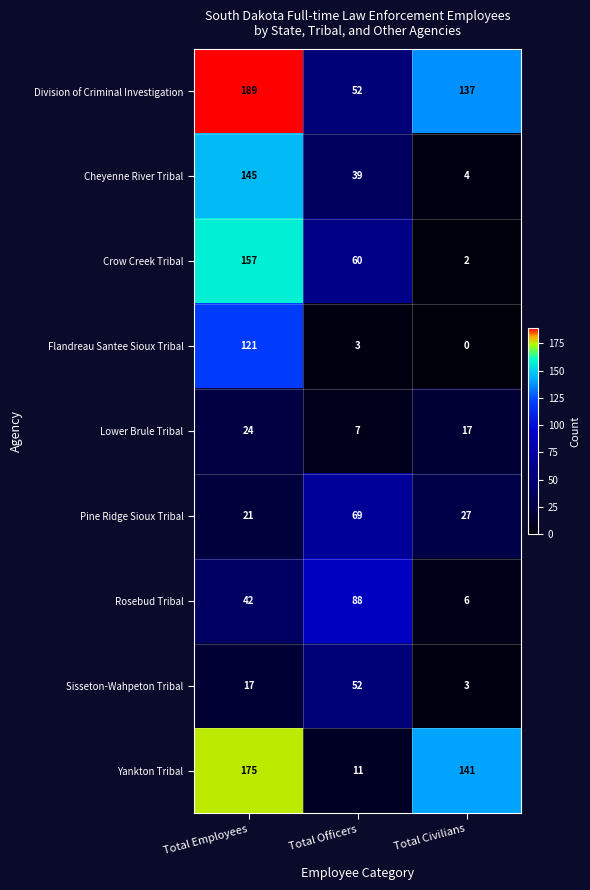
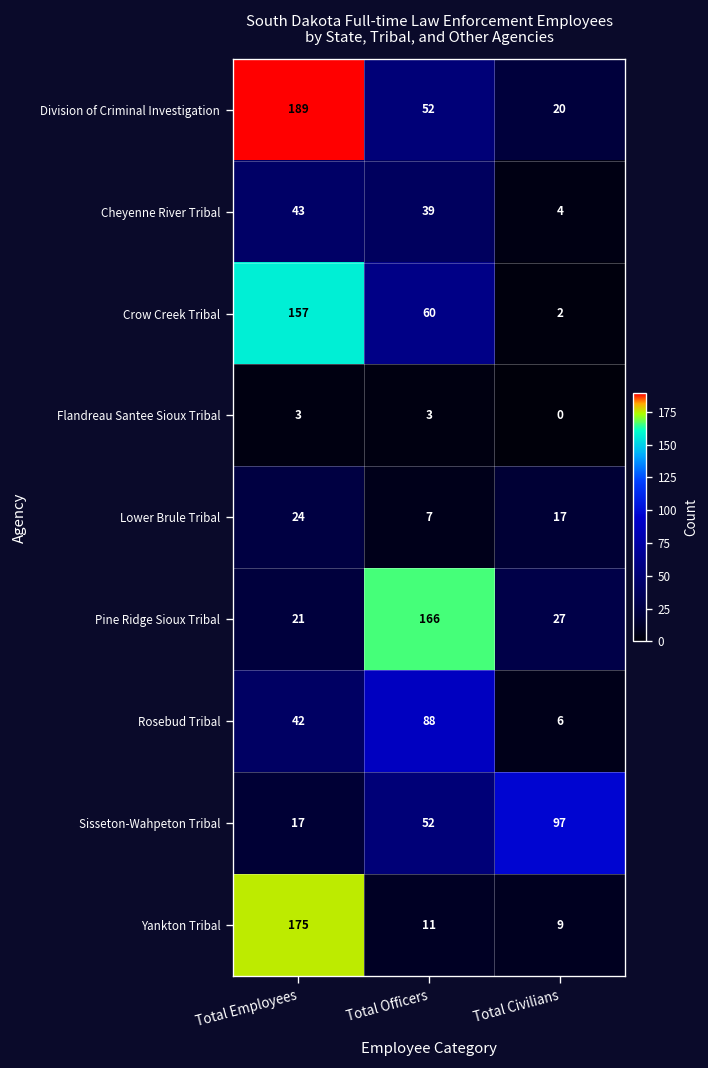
Division of Criminal Investigation, Total Civilians: 137 -> 20
Cheyenne River Tribal, Total Employees: 145 -> 43
Flandreau Santee Sioux Tribal, Total Employees: 121 -> 3
Pine Ridge Sioux Tribal, Total Officers: 69 -> 166
Sisseton-Wahpeton Tribal, Total Civilians: 3 -> 97
Yankton Tribal, Total Civilians: 141 -> 9
